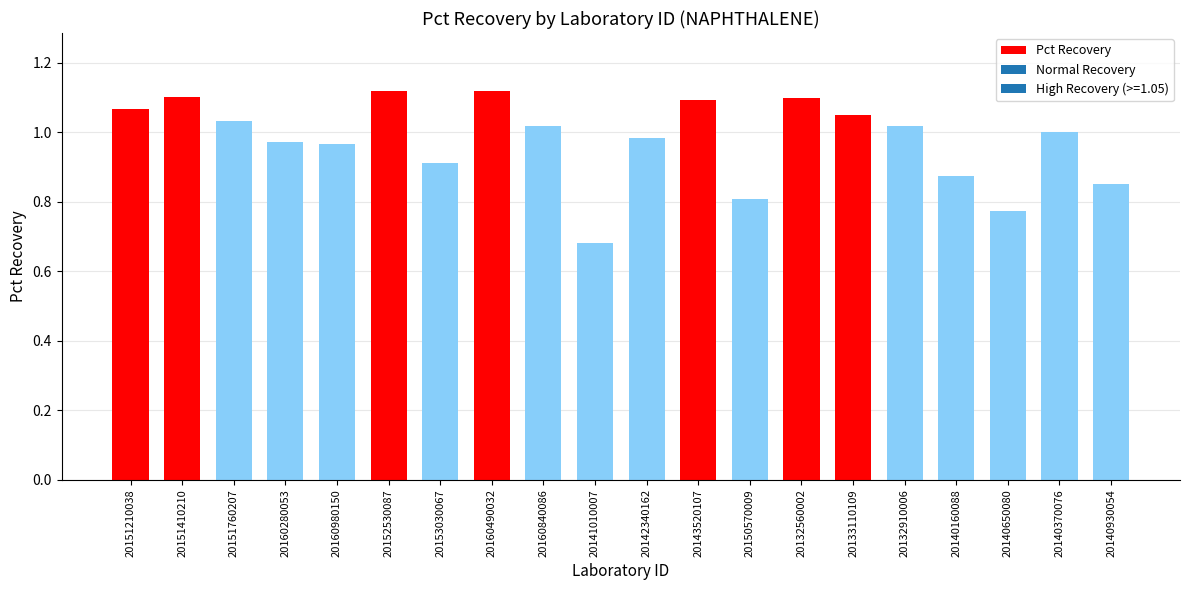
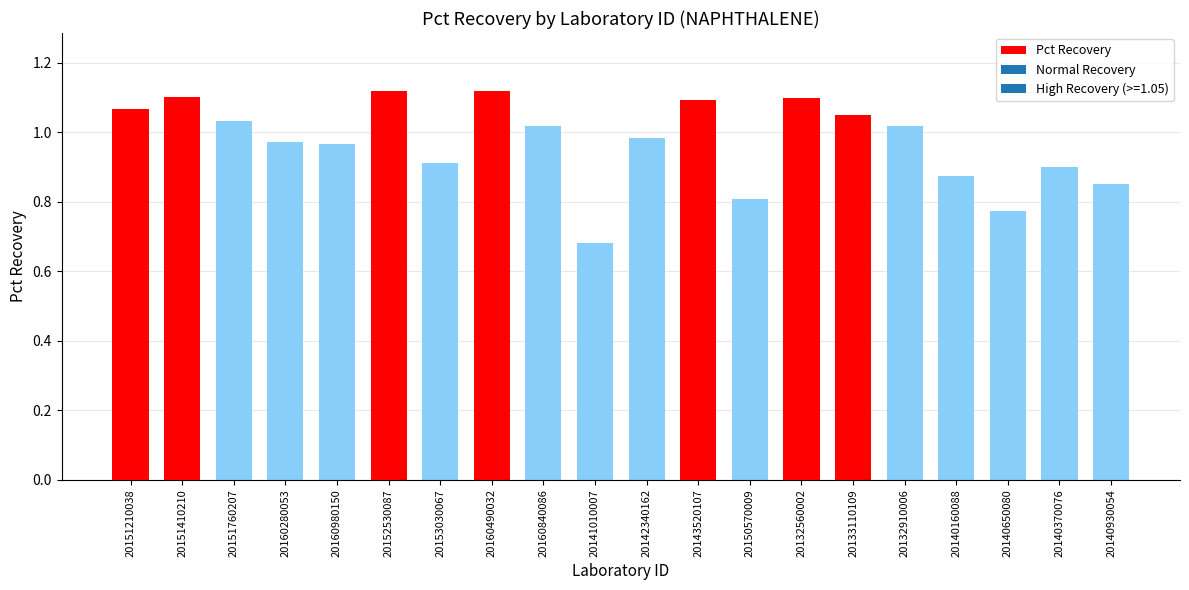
20140370076: 1.0 -> 0.9
